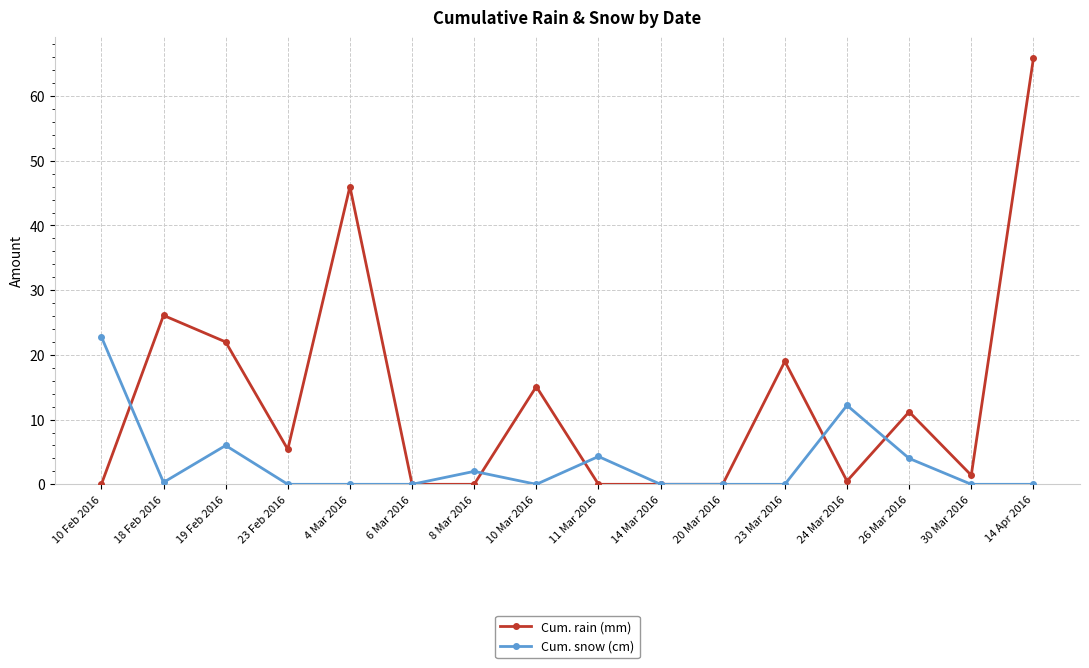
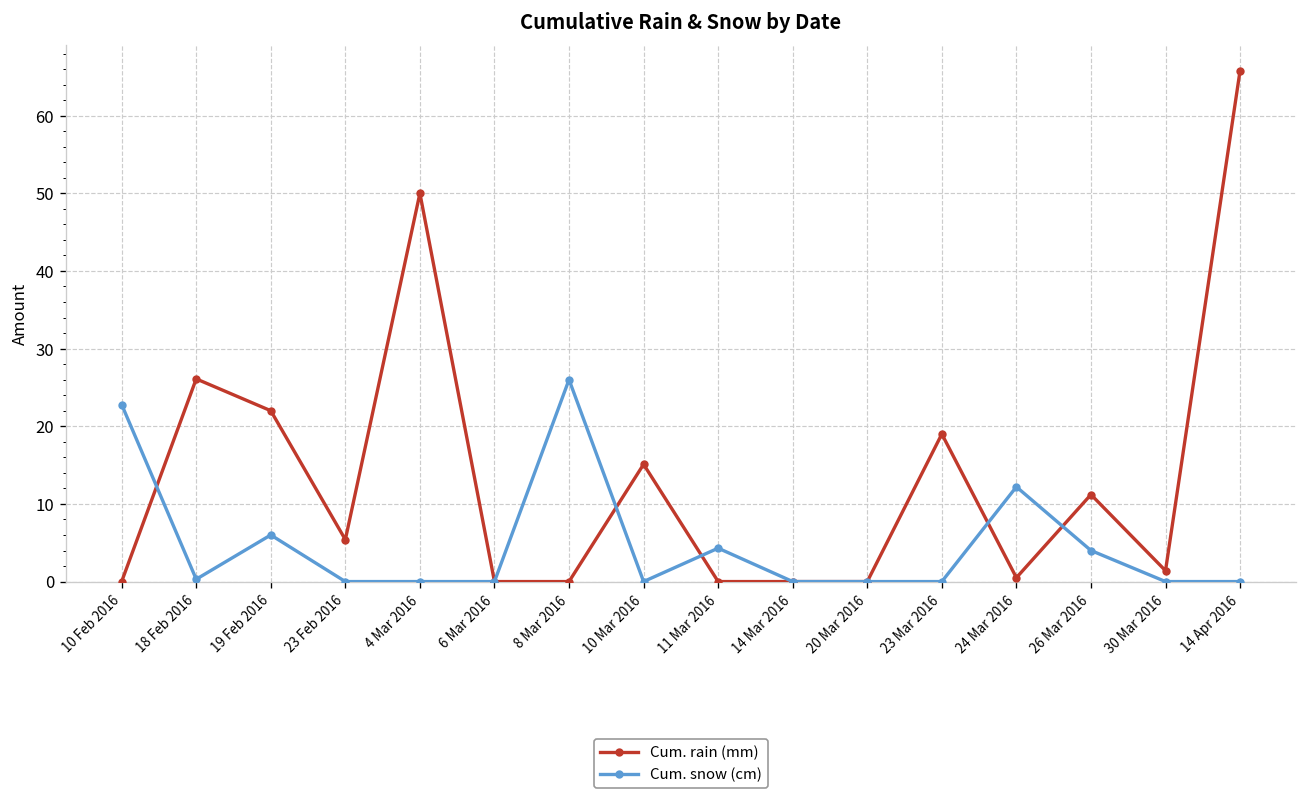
Cum. rain (mm), 4 Mar 2016: 46 -> 50
Cum. snow (cm), 8 Mar 2016: 2 -> 26
